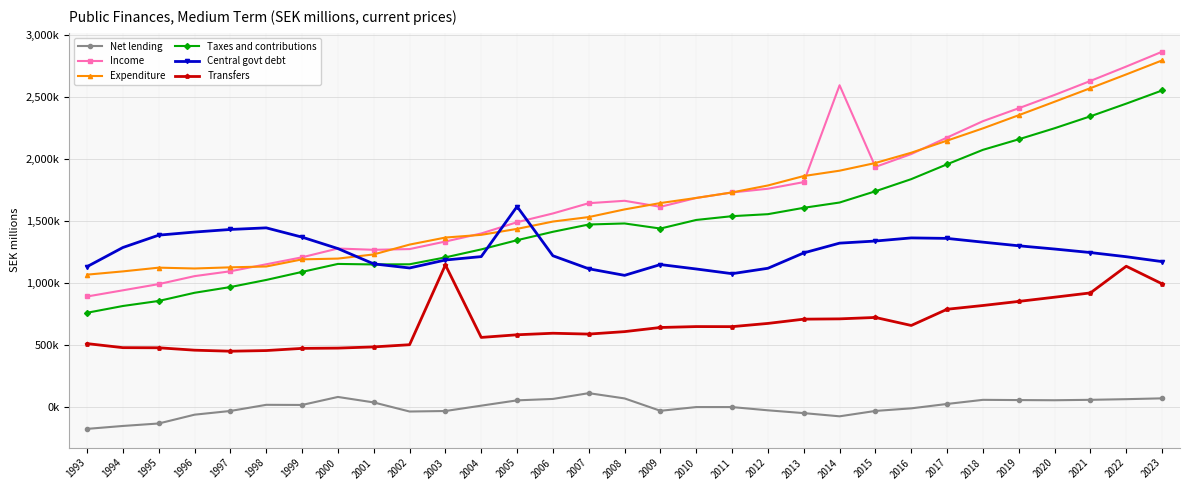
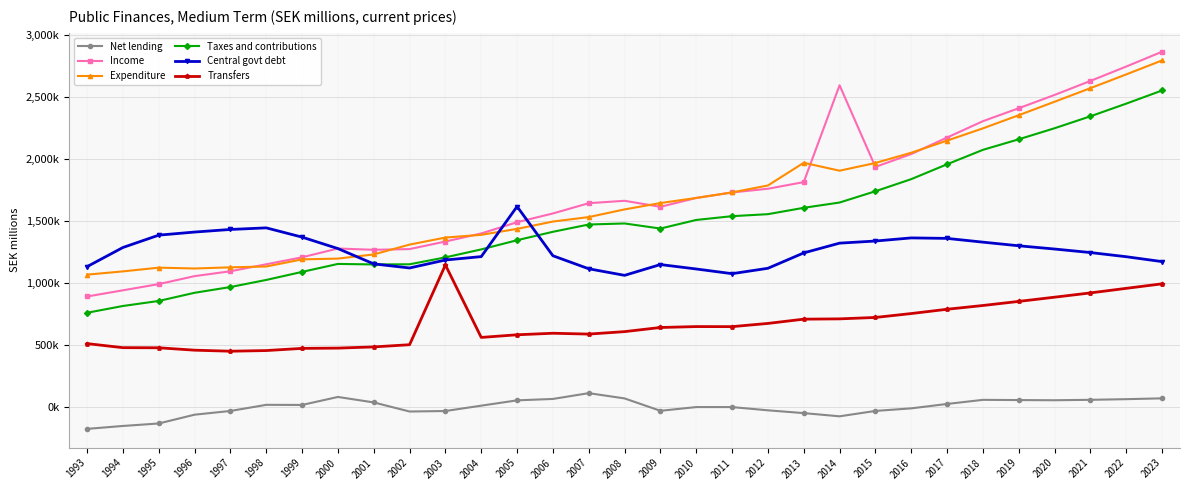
Expenditure, 2013: 1,860,000 -> 1,970,000
Transfers, 2016: 660,000 -> 750,000
Transfers, 2022: 1,140,000 -> 960,000
